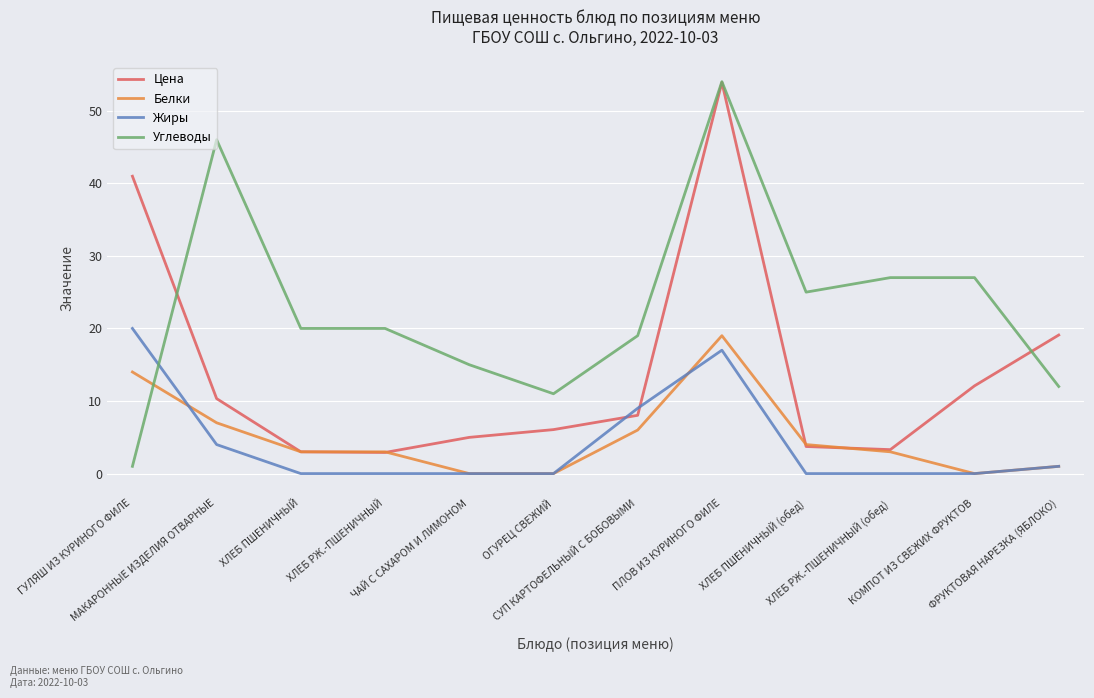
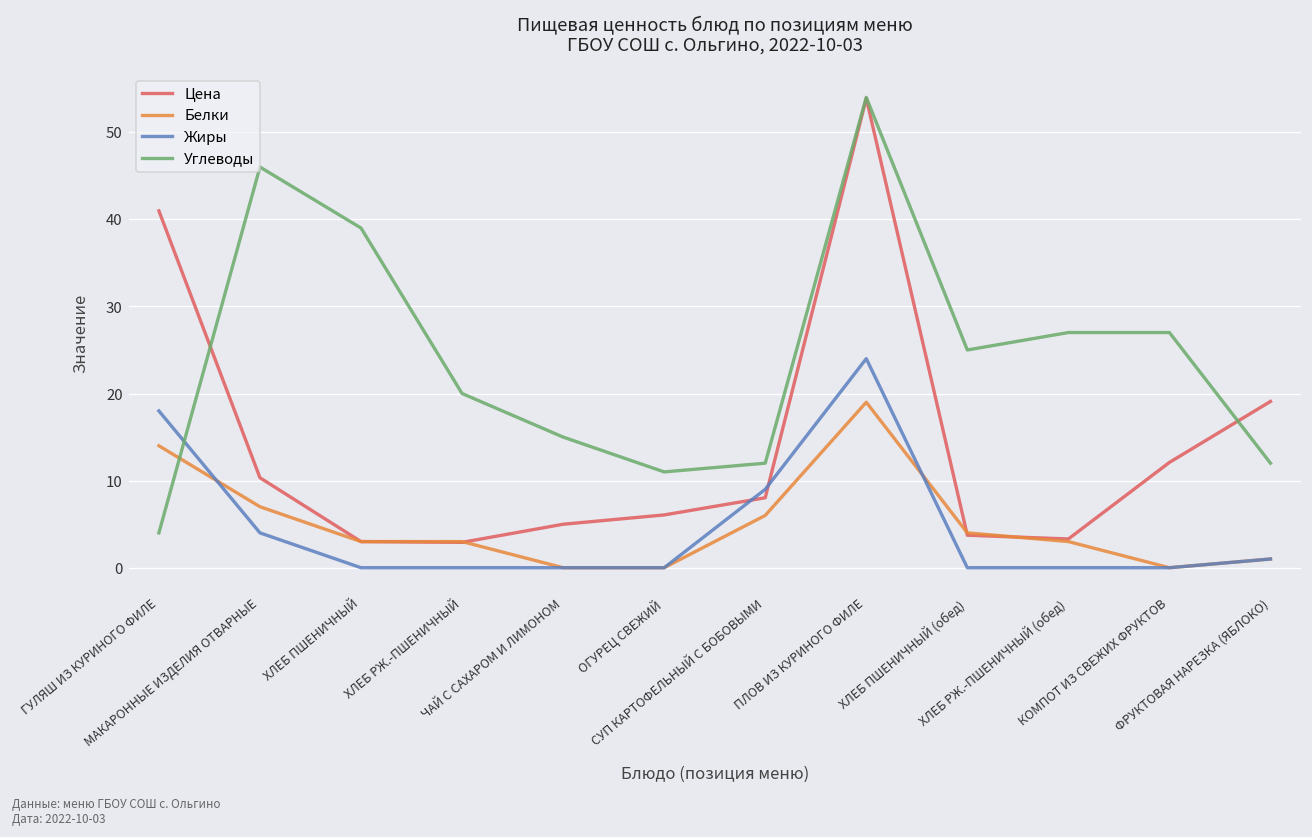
Жиры, ГУЛЯШ ИЗ КУРИНОГО ФИЛЕ: 20 -> 18
Углеводы, ГУЛЯШ ИЗ КУРИНОГО ФИЛЕ: 1 -> 4
Углеводы, ХЛЕБ ПШЕНИЧНЫЙ: 20 -> 39
Углеводы, СУП КАРТОФЕЛЬНЫЙ С БОБОВЫМИ: 19 -> 12
Жиры, ПЛОВ ИЗ КУРИНОГО ФИЛЕ: 17 -> 24
